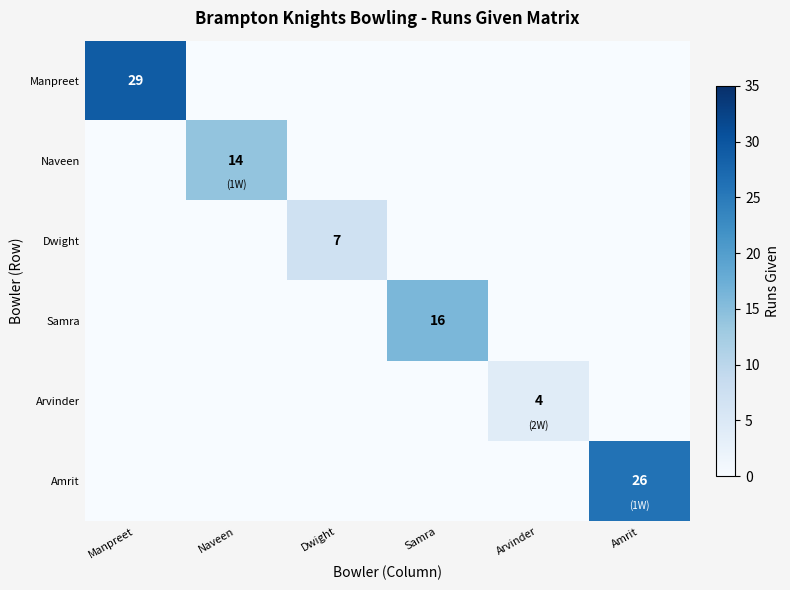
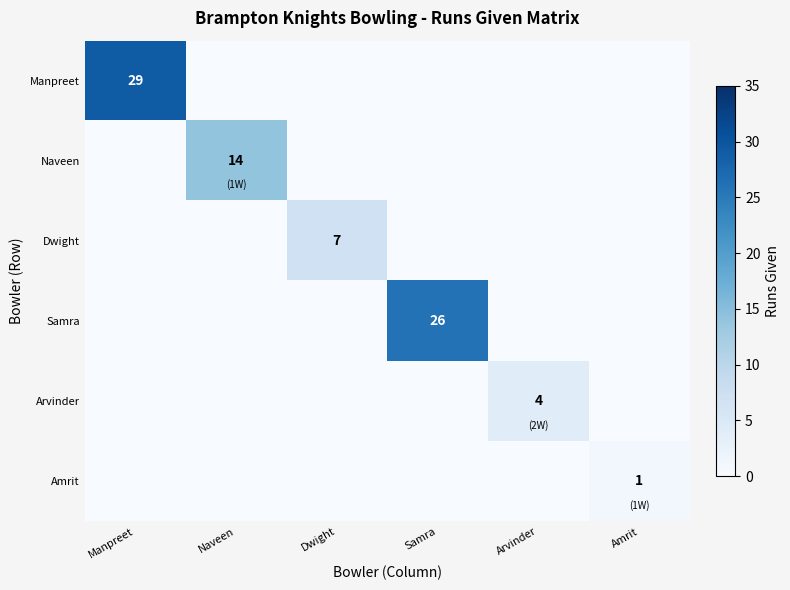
Samra, Samra: 16 -> 26
Amrit, Amrit: 26 -> 1
